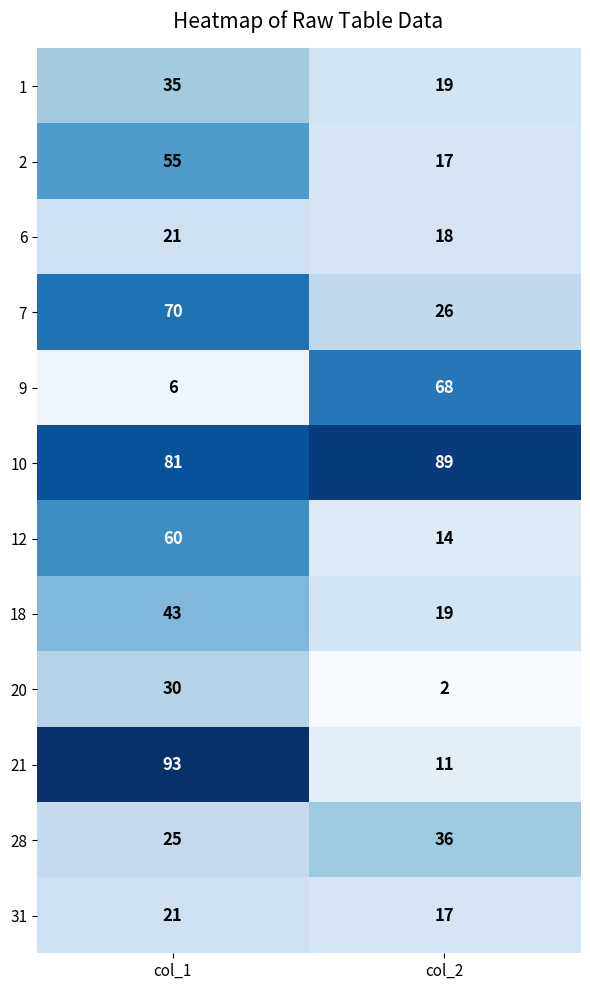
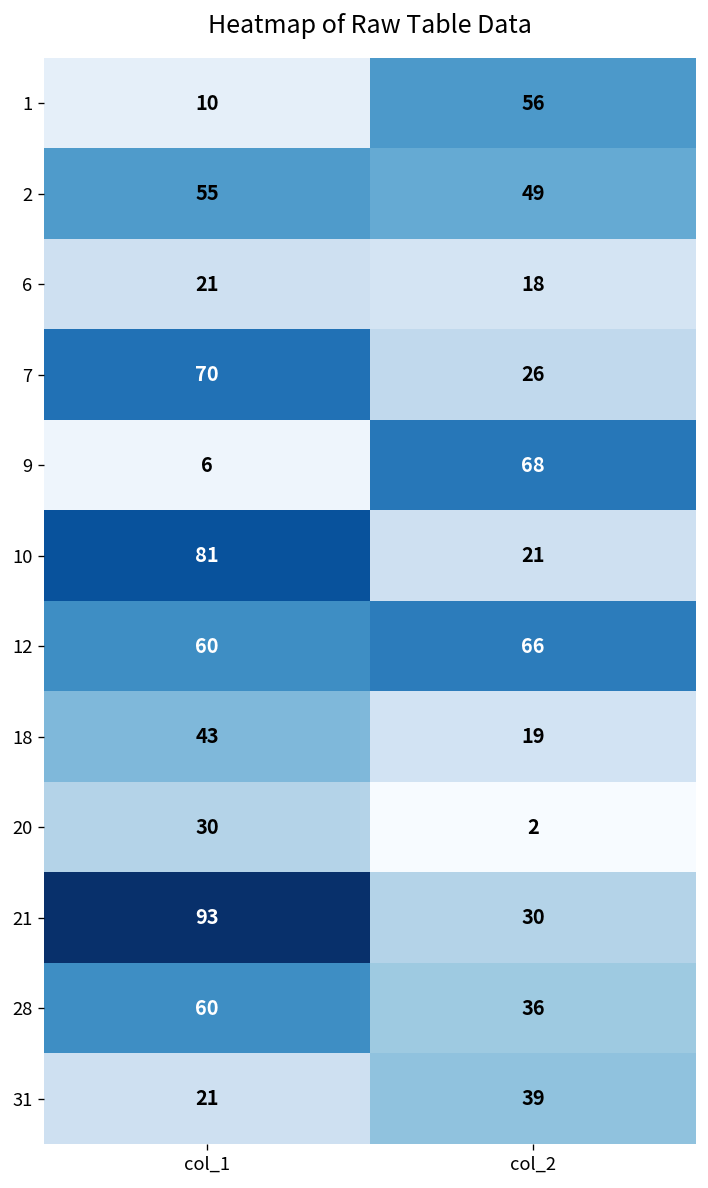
1, col_1: 35 -> 10
1, col_2: 19 -> 56
2, col_2: 17 -> 49
10, col_2: 89 -> 21
12, col_2: 14 -> 66
21, col_2: 11 -> 30
28, col_1: 25 -> 60
31, col_2: 17 -> 39
